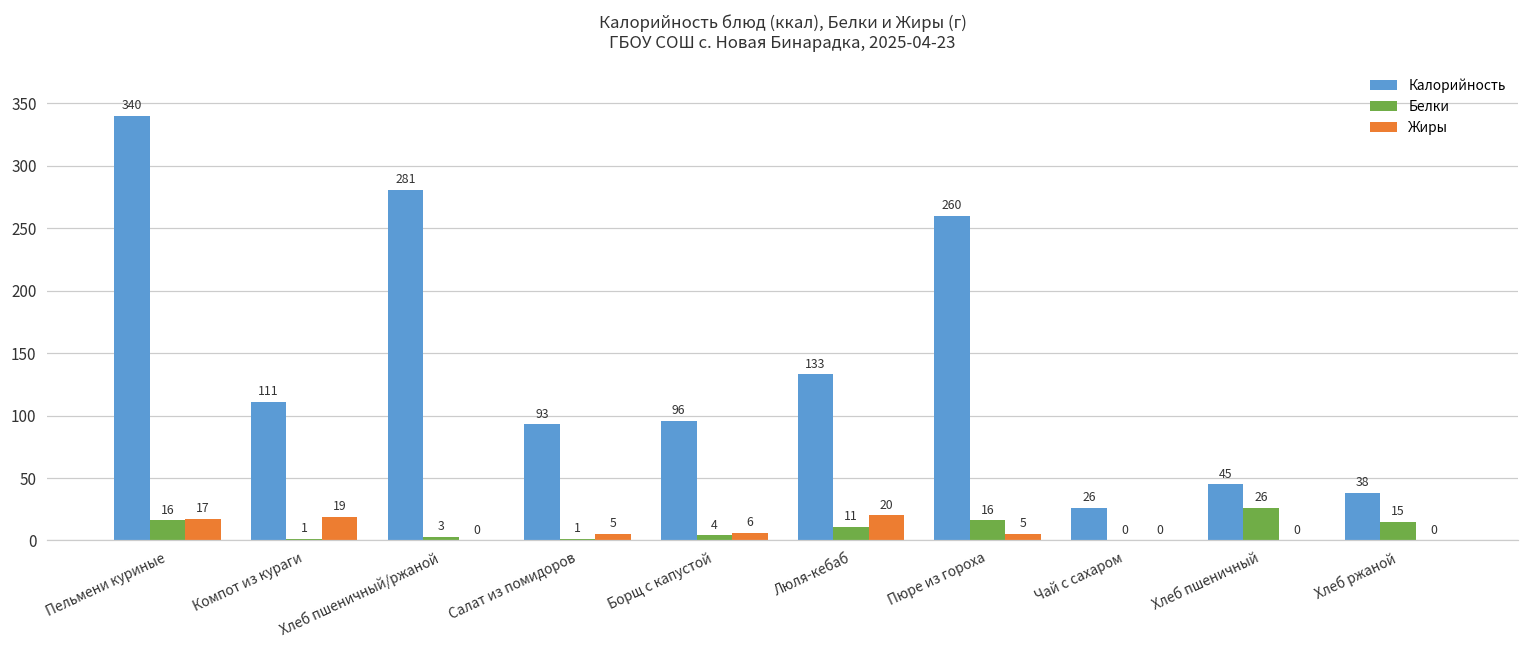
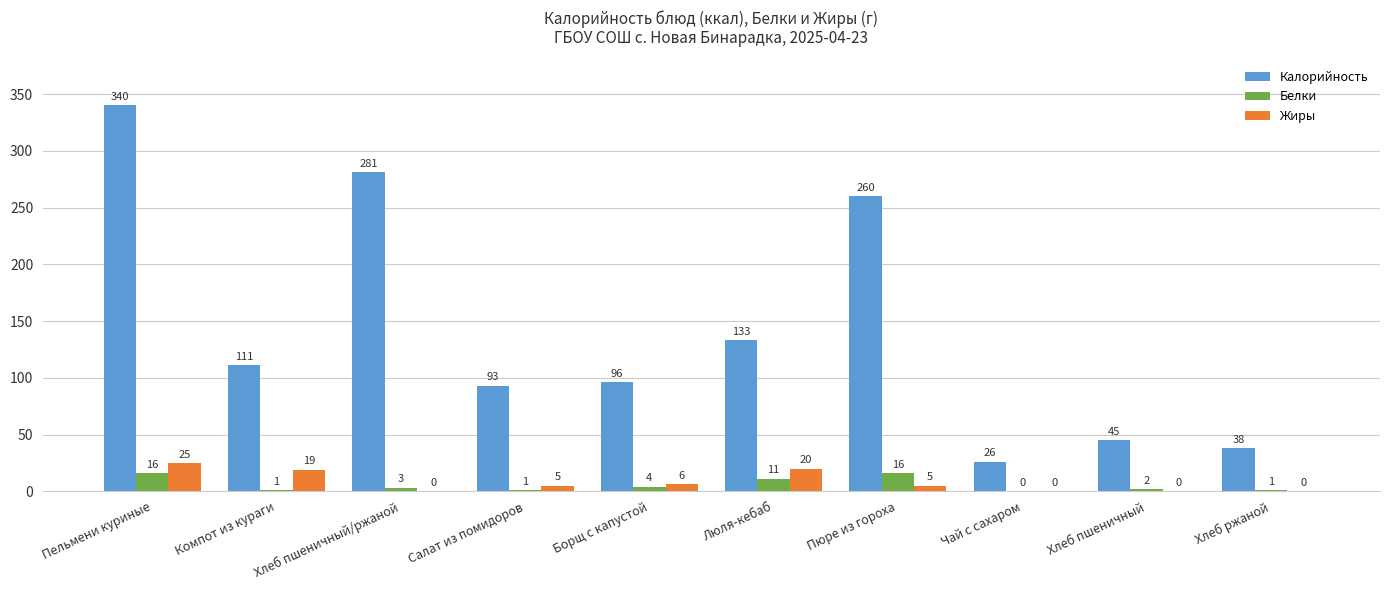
Жиры, Пельмени куриные: 17 -> 25
Белки, Хлеб пшеничный: 26 -> 2
Белки, Хлеб ржаной: 15 -> 1
